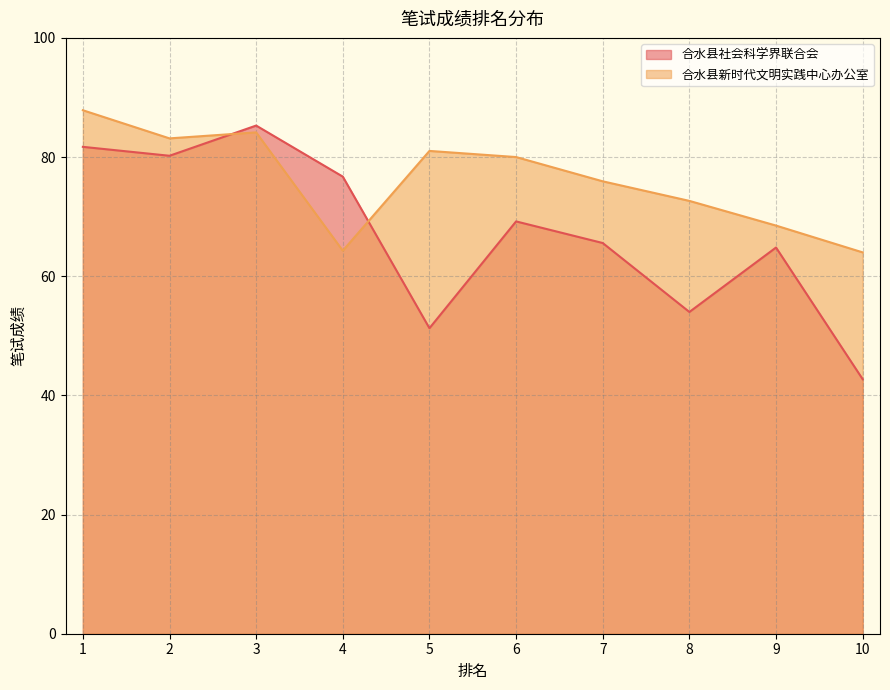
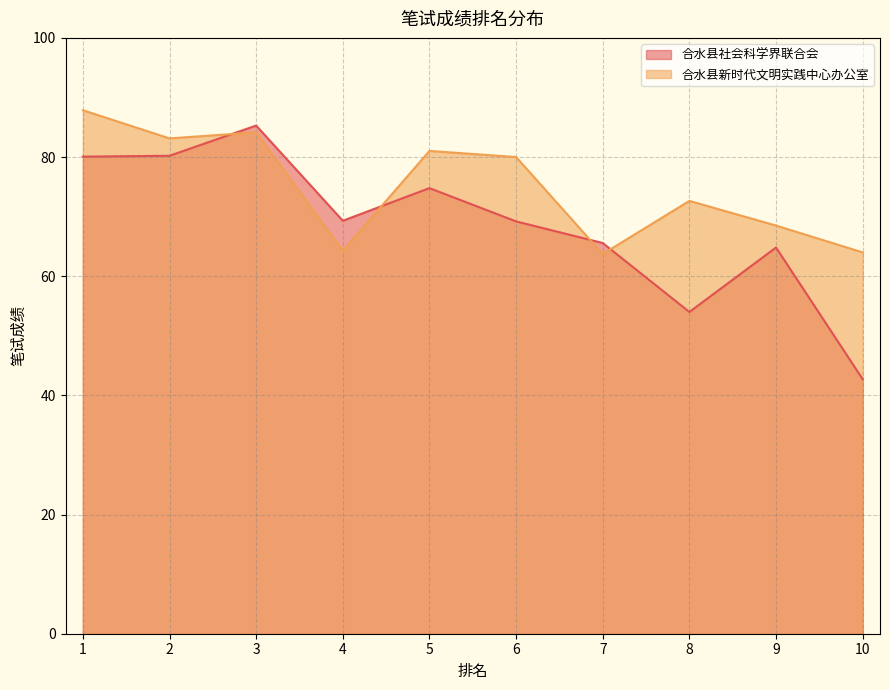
合水县社会科学界联合会, 1: 82 -> 80
合水县社会科学界联合会, 4: 77 -> 69
合水县社会科学界联合会, 5: 51 -> 75
合水县新时代文明实践中心办公室, 7: 76 -> 64
